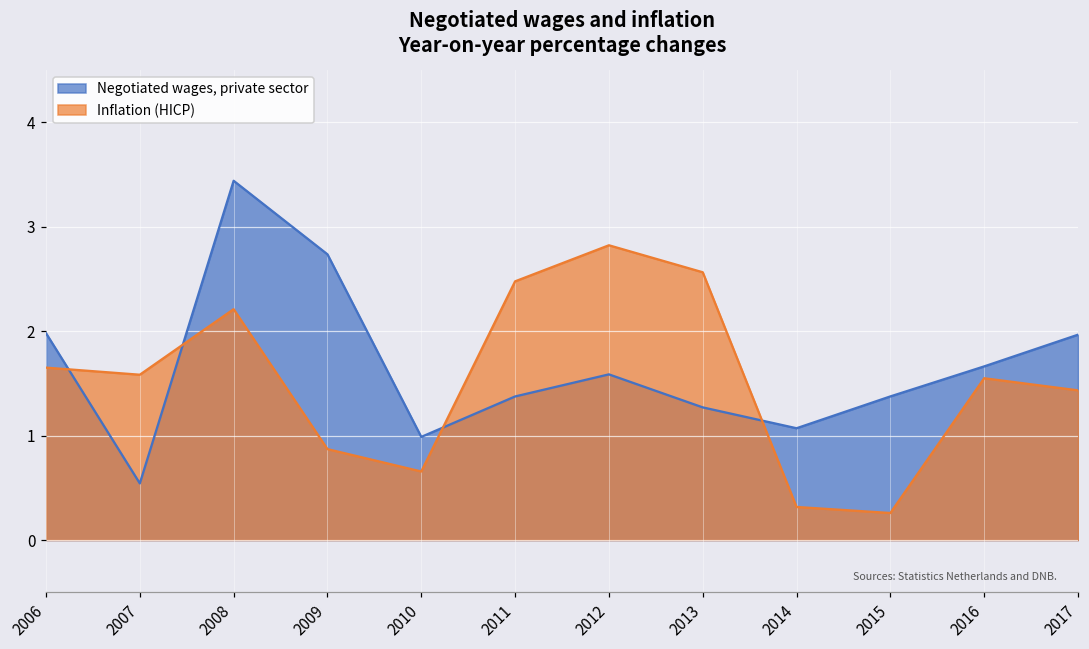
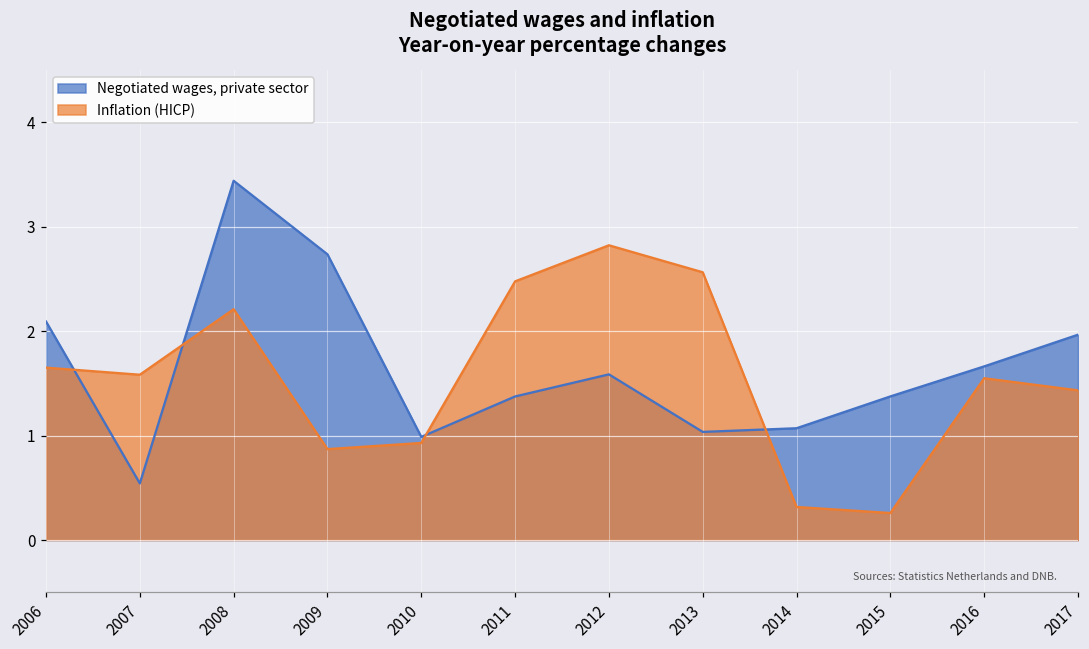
Negotiated wages, private sector, 2006: 2.0 -> 2.1
Inflation (HICP), 2010: 0.7 -> 0.9
Negotiated wages, private sector, 2013: 1.3 -> 1.0
